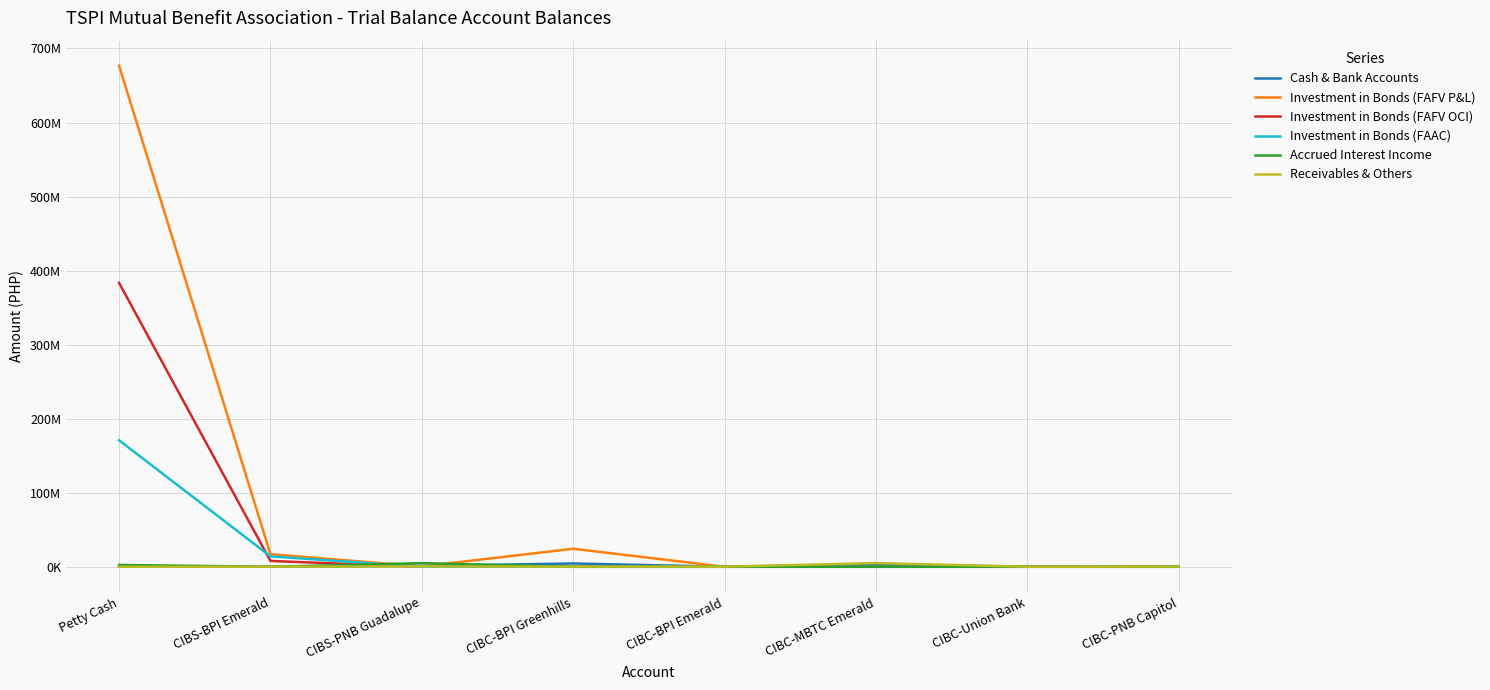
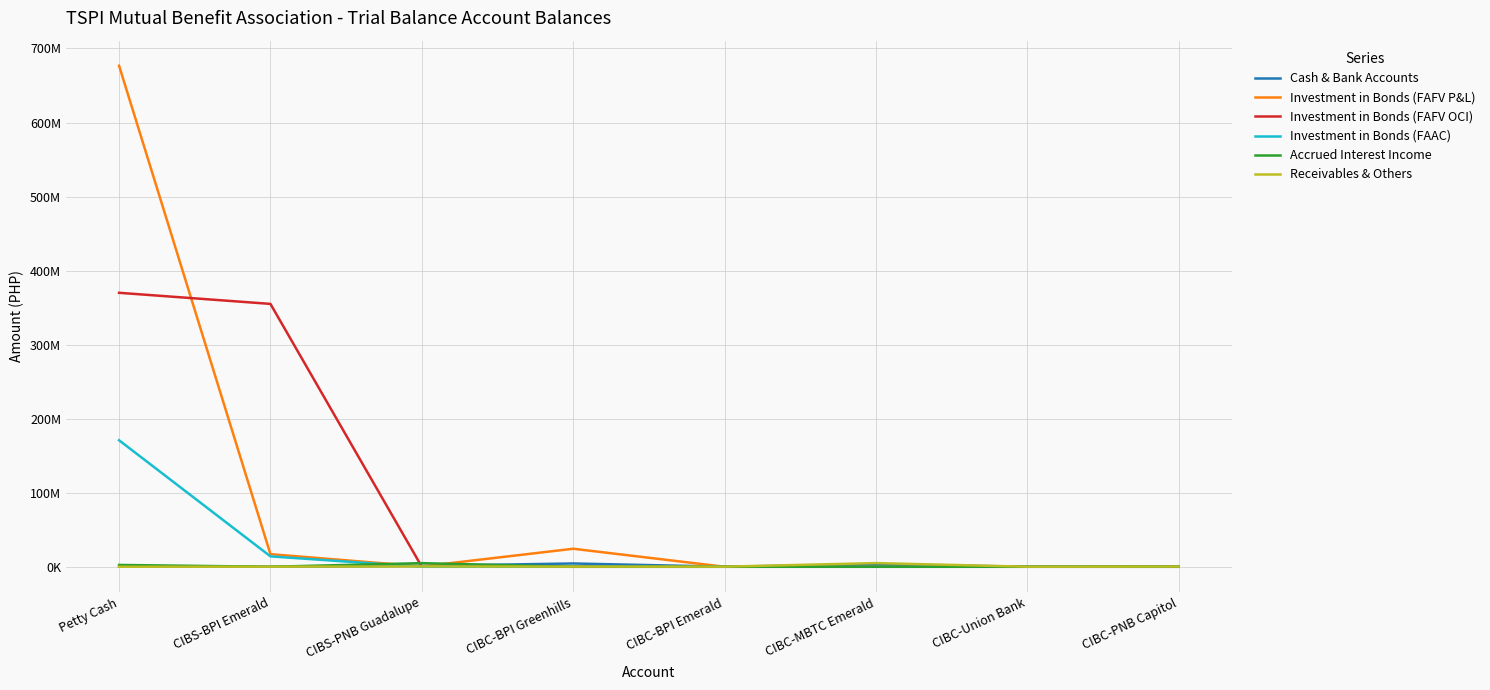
Investment in Bonds (FAFV OCI), Petty Cash: 380000000 -> 370000000
Investment in Bonds (FAFV OCI), CIBS-BPI Emerald: 10000000 -> 360000000
